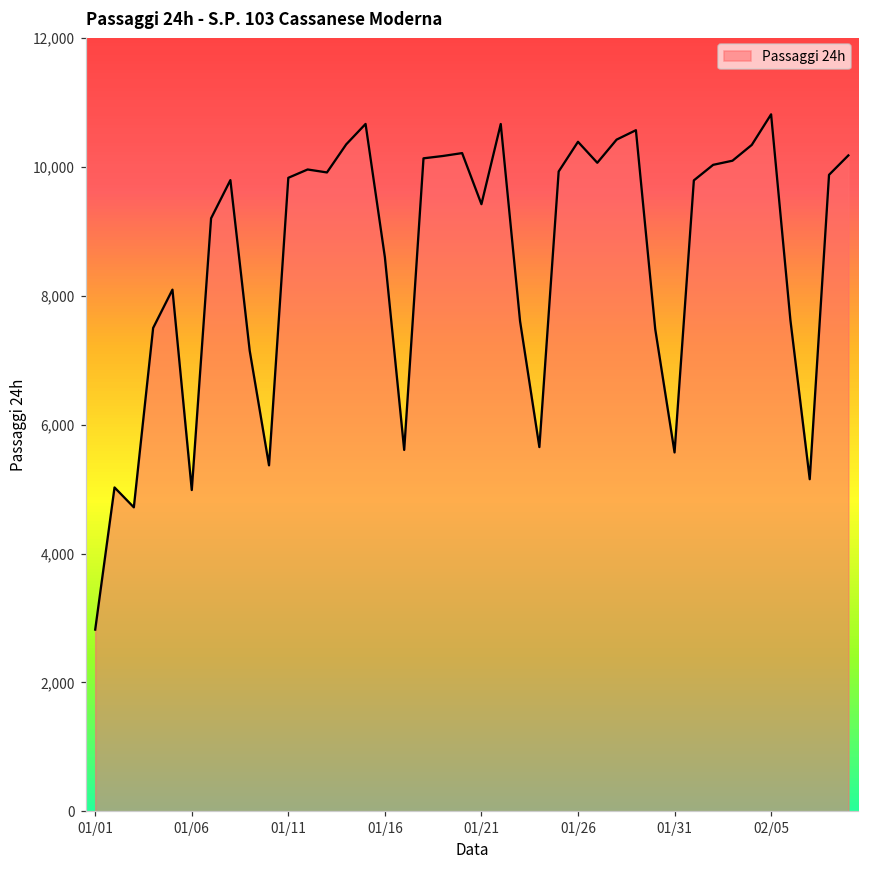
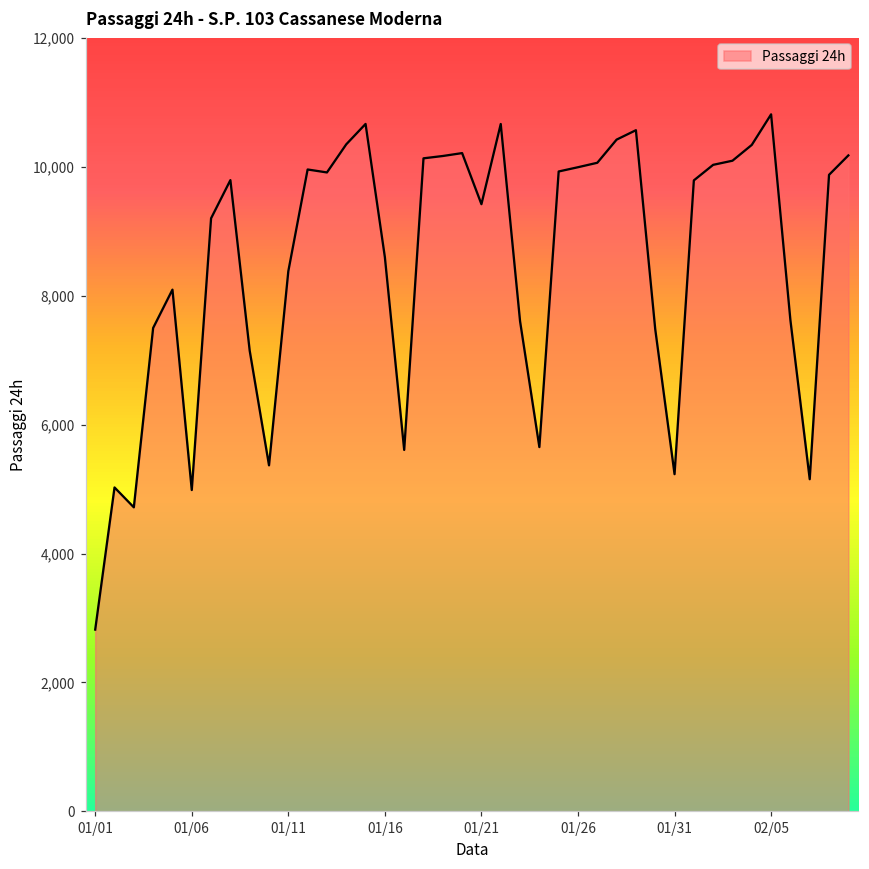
01/11: 9,800 -> 8,400
01/26: 10,400 -> 10,000
01/31: 5,600 -> 5,200
